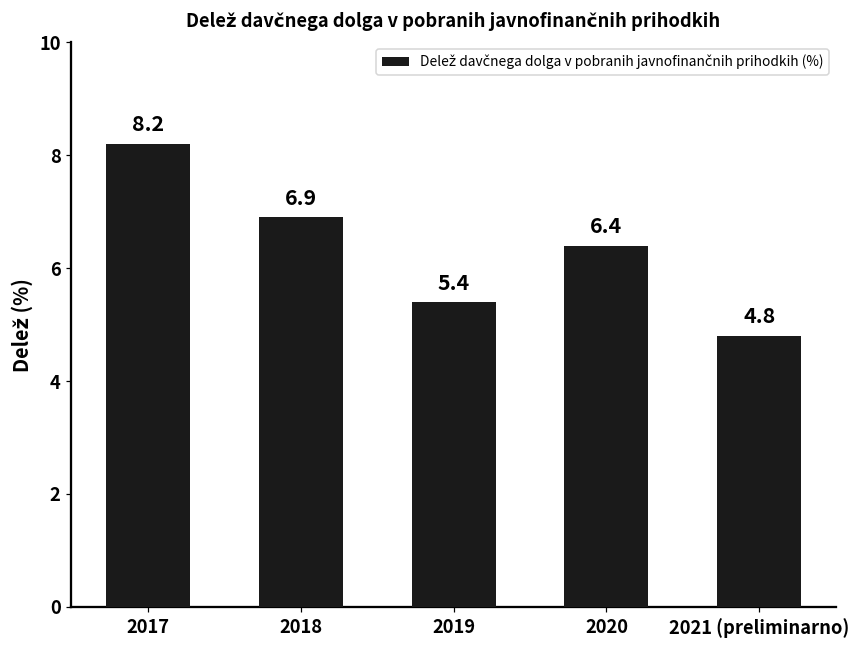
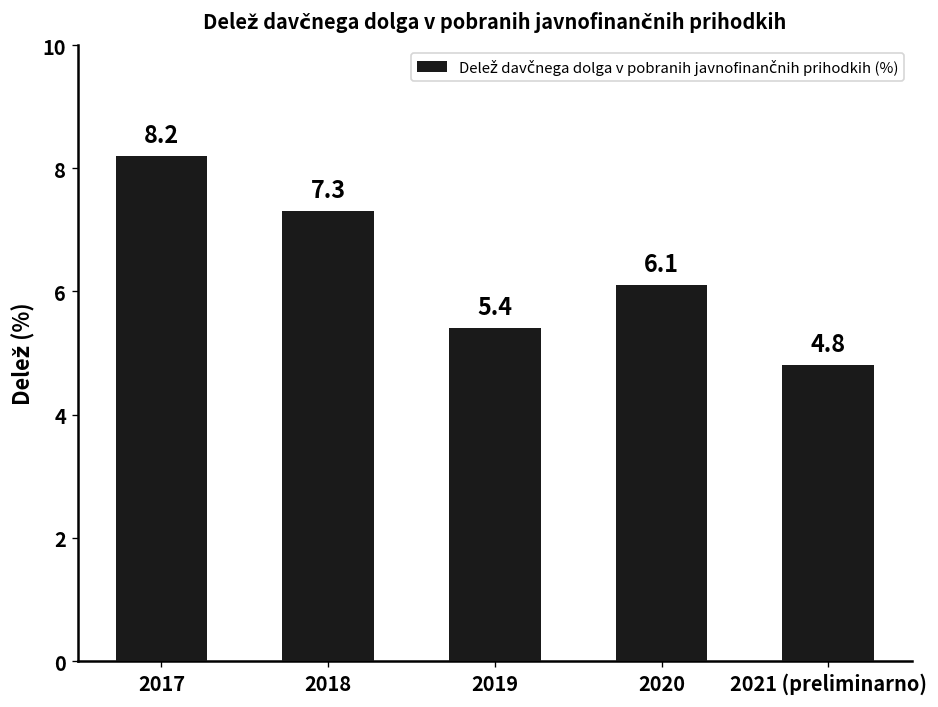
2018: 6.9 -> 7.3
2020: 6.4 -> 6.1
